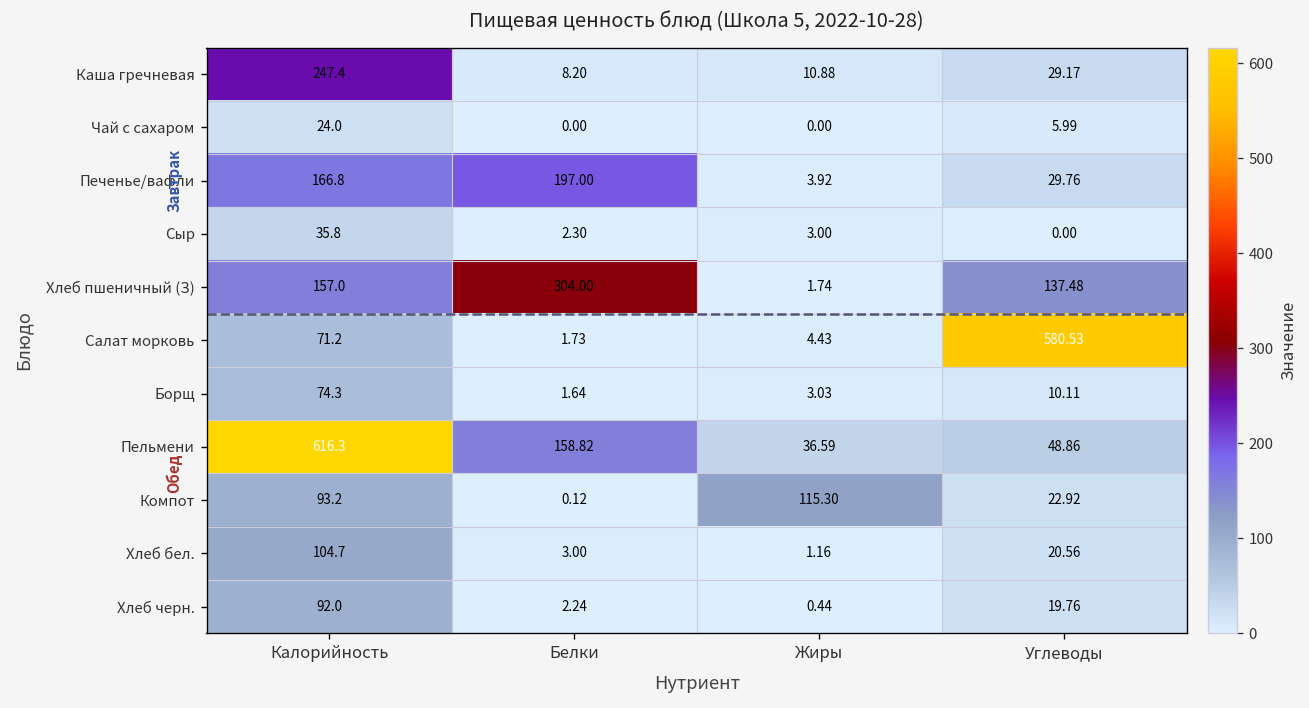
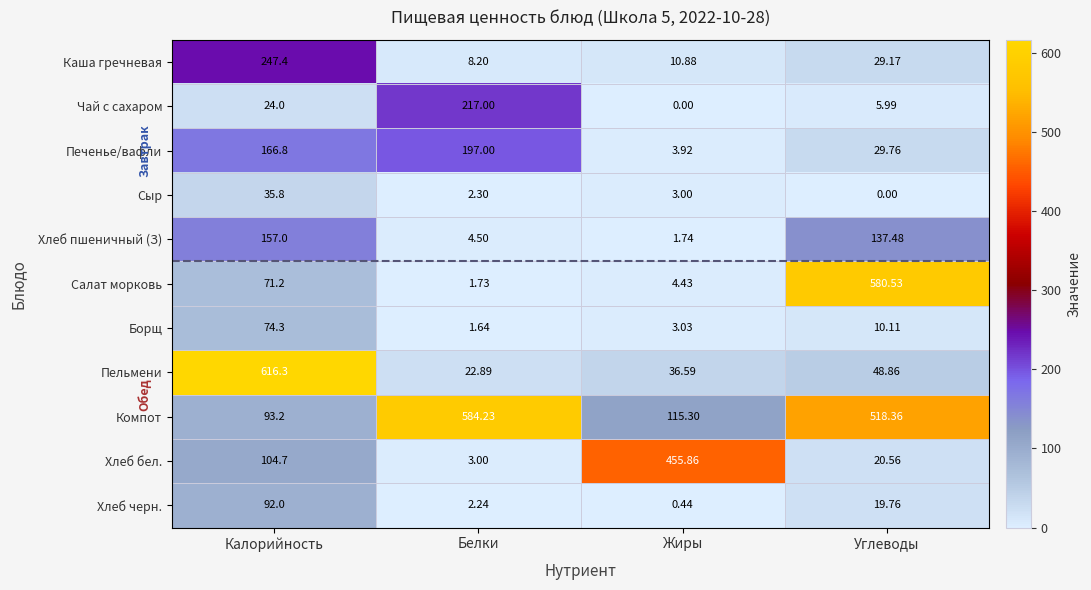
Чай с сахаром, Белки: 0.00 -> 217.00
Хлеб пшеничный (З), Белки: 304.00 -> 4.50
Пельмени, Белки: 158.82 -> 22.89
Компот, Белки: 0.12 -> 584.23
Компот, Углеводы: 22.92 -> 518.36
Хлеб бел., Жиры: 1.16 -> 455.86
